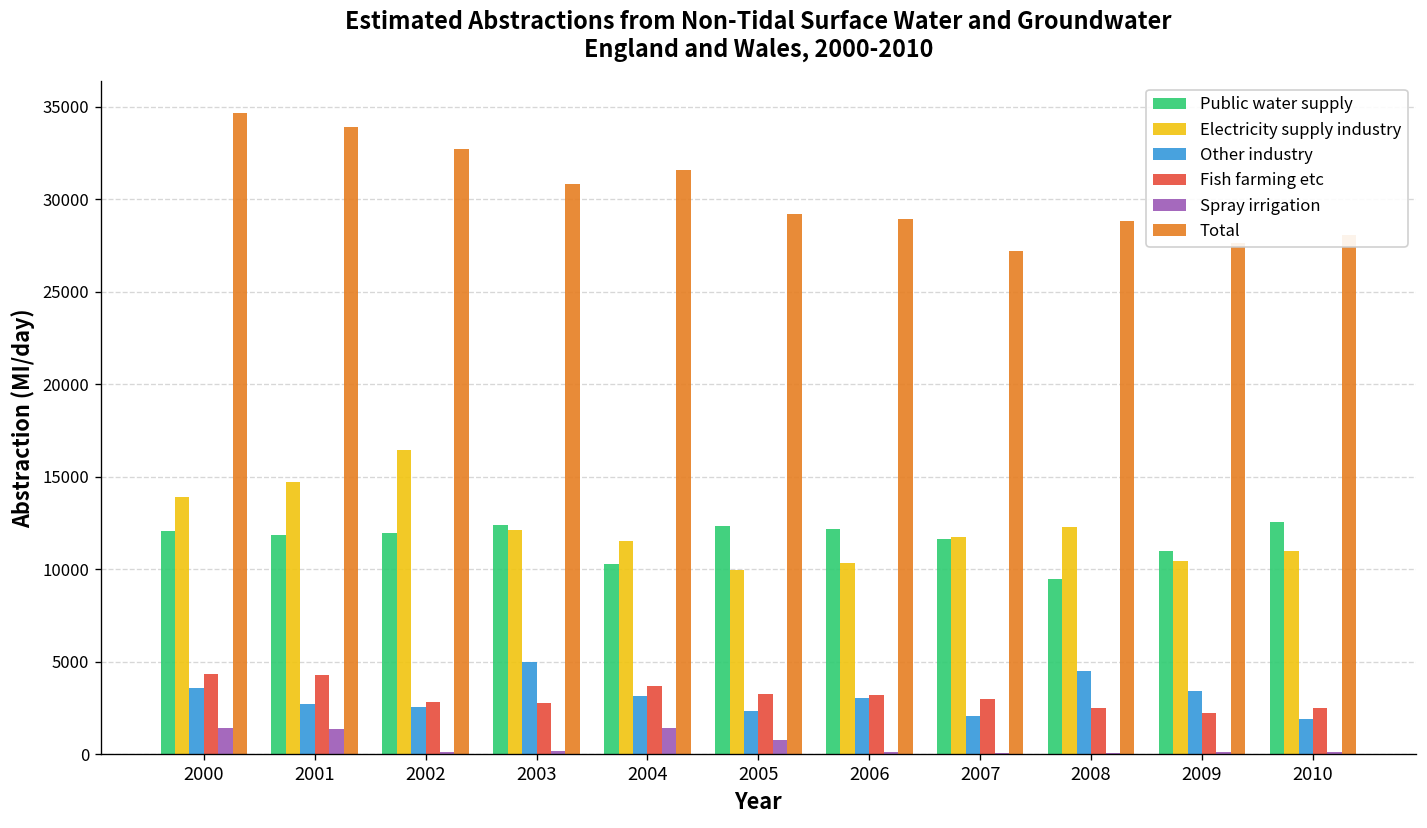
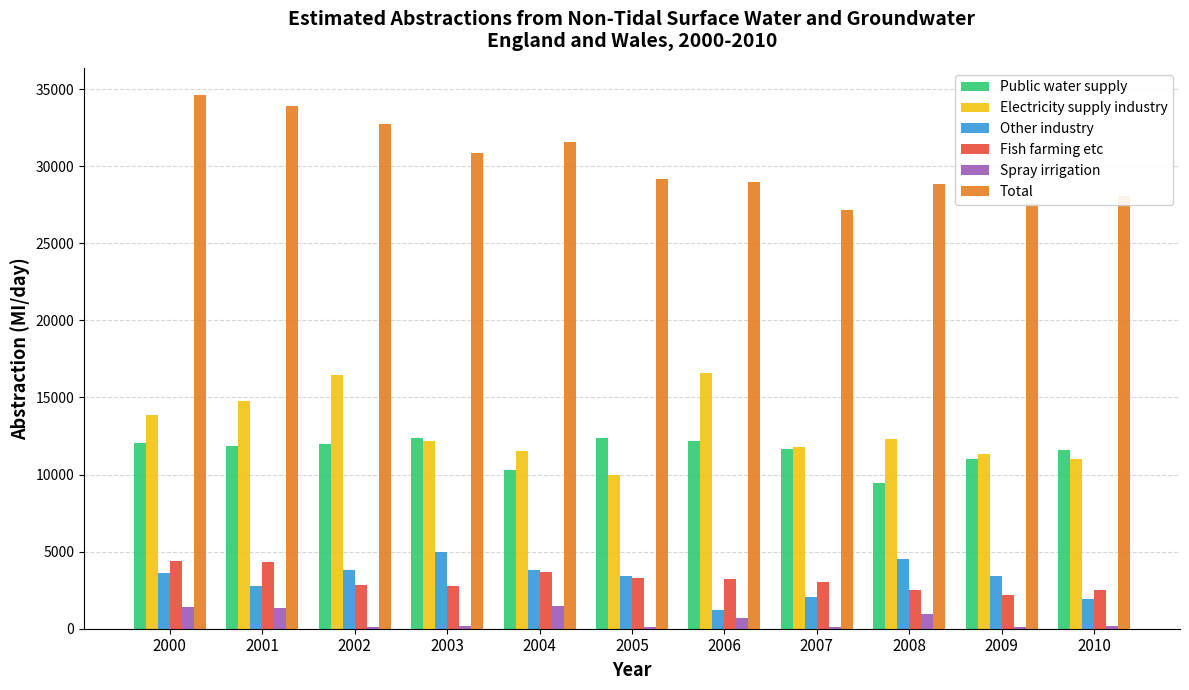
Other industry, 2002: 2600 -> 3800
Other industry, 2004: 3200 -> 3800
Other industry, 2005: 2400 -> 3400
Spray irrigation, 2005: 800 -> 100
Electricity supply industry, 2006: 10300 -> 16600
Other industry, 2006: 3100 -> 1200
Spray irrigation, 2006: 200 -> 700
Spray irrigation, 2008: 100 -> 900
Electricity supply industry, 2009: 10500 -> 11400
Public water supply, 2010: 12600 -> 11600
